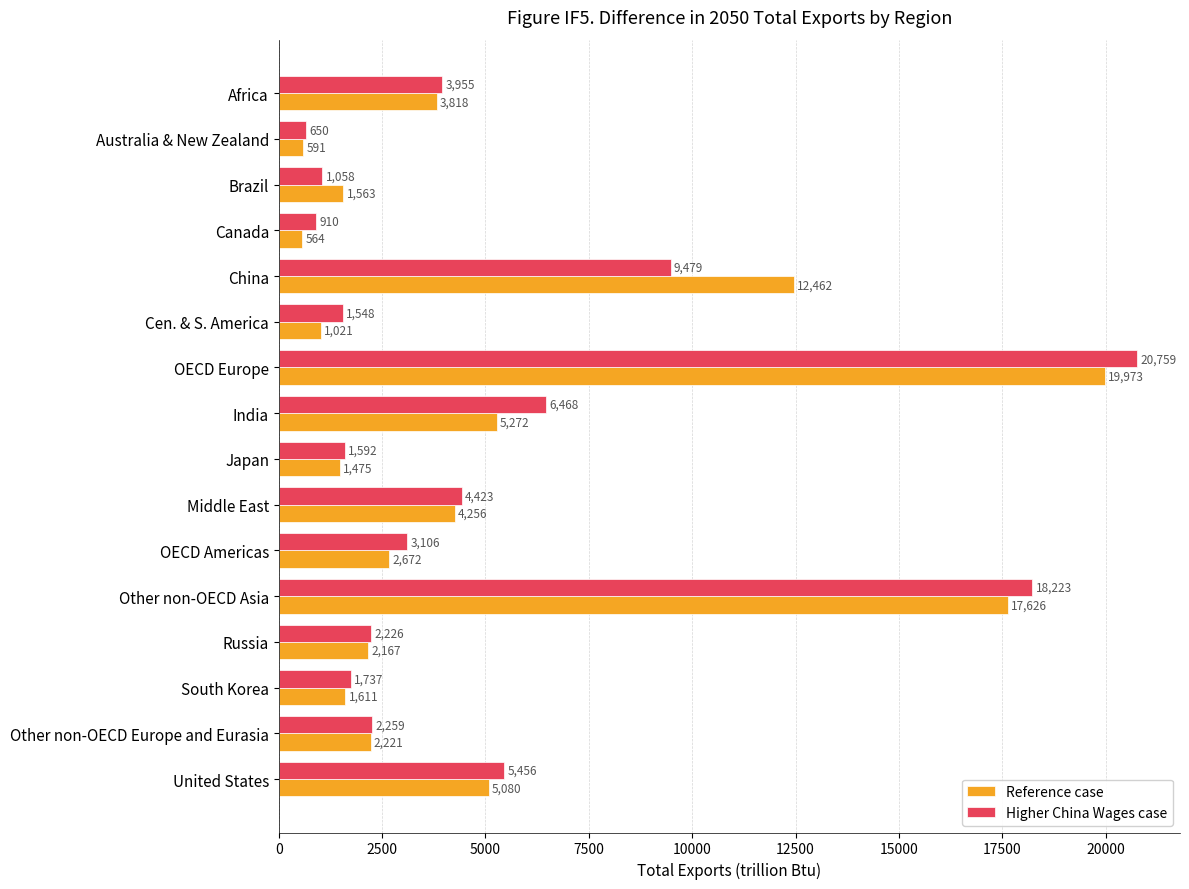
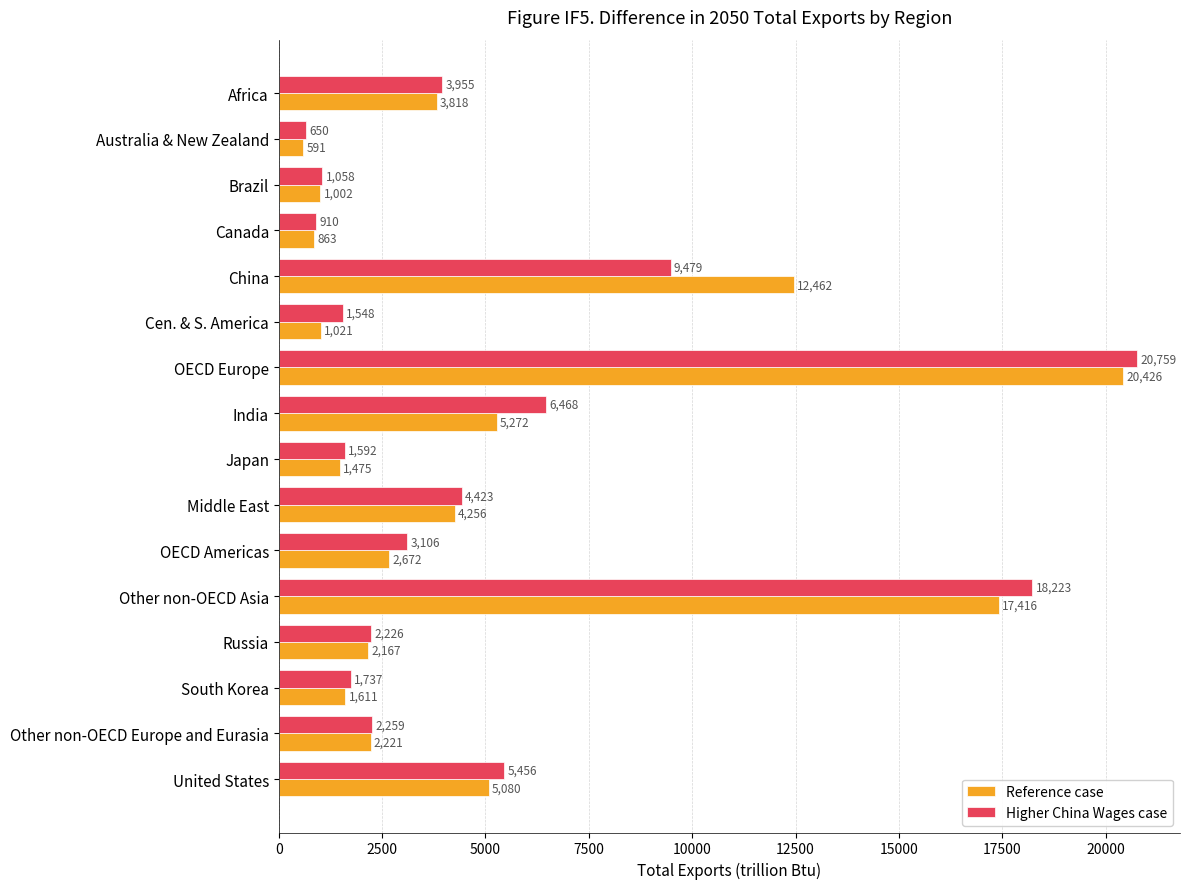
Reference case, Brazil: 1,563 -> 1,002
Reference case, Canada: 564 -> 863
Reference case, OECD Europe: 19,973 -> 20,426
Reference case, Other non-OECD Asia: 17,626 -> 17,416
